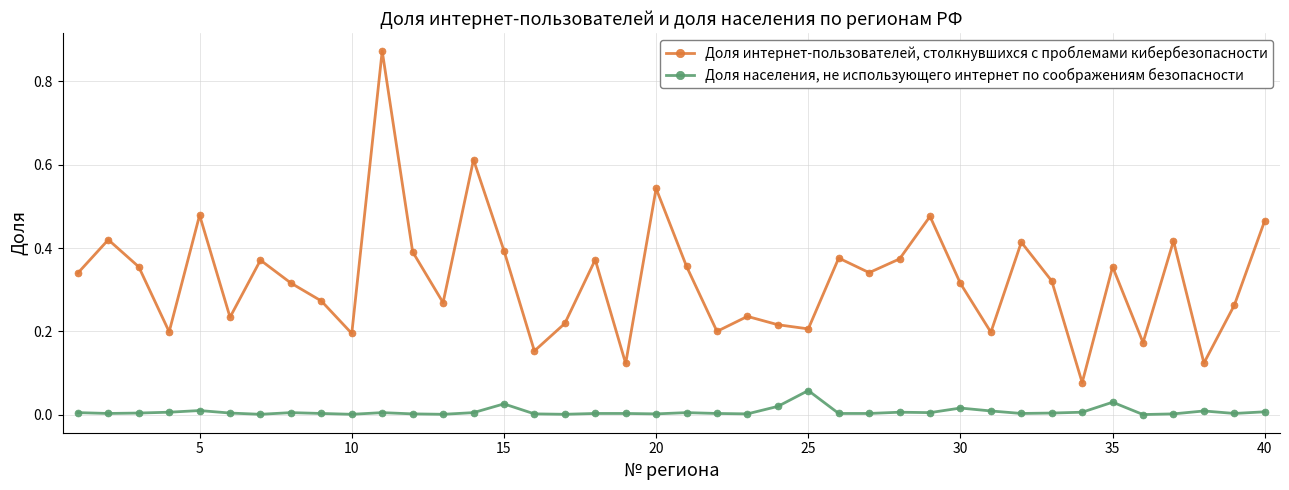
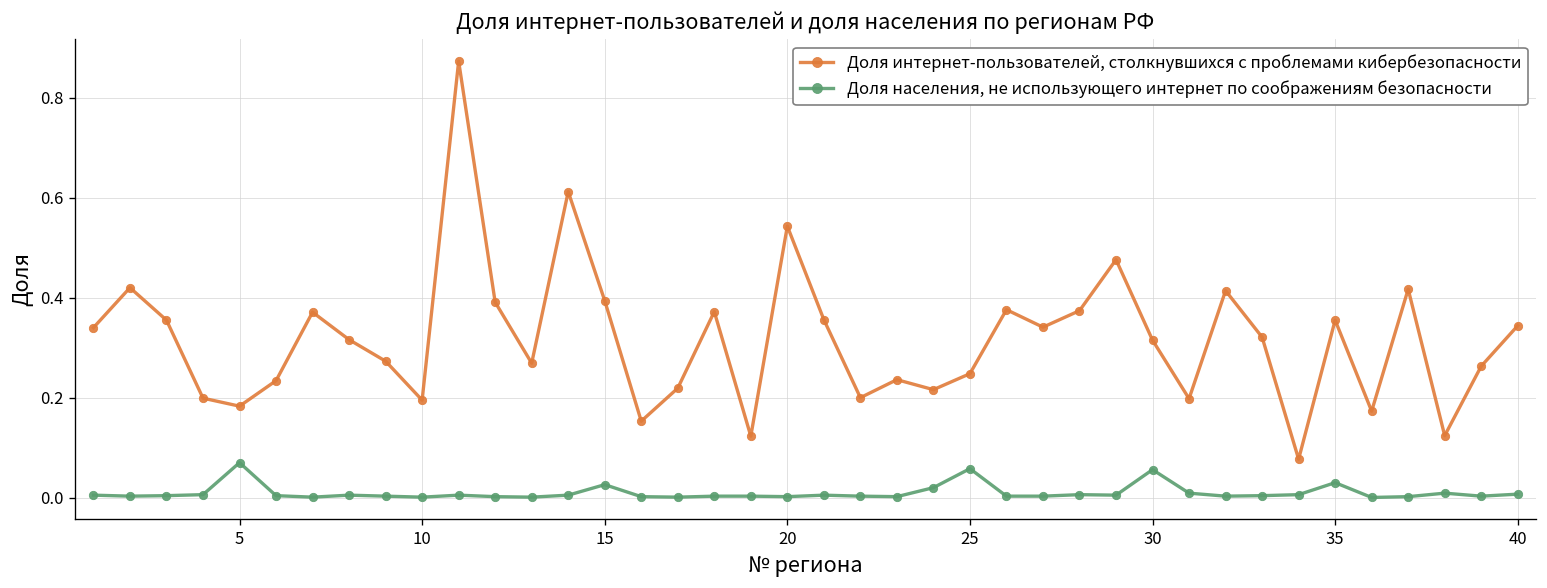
Доля интернет-пользователей, столкнувшихся с проблемами кибербезопасности, 5: 0.48 -> 0.18
Доля населения, не использующего интернет по соображениям безопасности, 5: 0.01 -> 0.07
Доля интернет-пользователей, столкнувшихся с проблемами кибербезопасности, 25: 0.21 -> 0.25
Доля населения, не использующего интернет по соображениям безопасности, 30: 0.02 -> 0.06
Доля интернет-пользователей, столкнувшихся с проблемами кибербезопасности, 40: 0.47 -> 0.34
